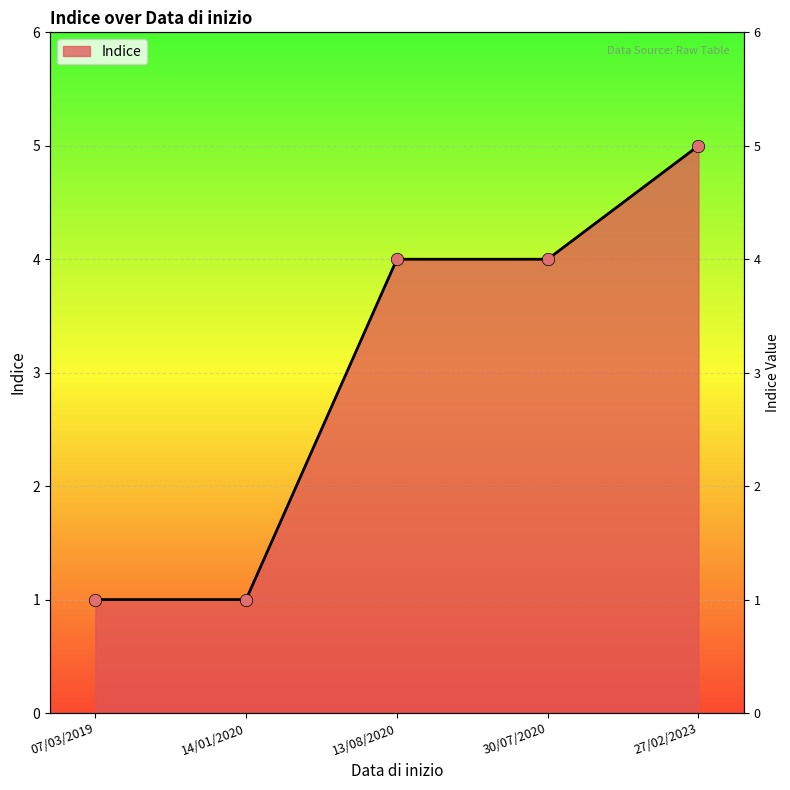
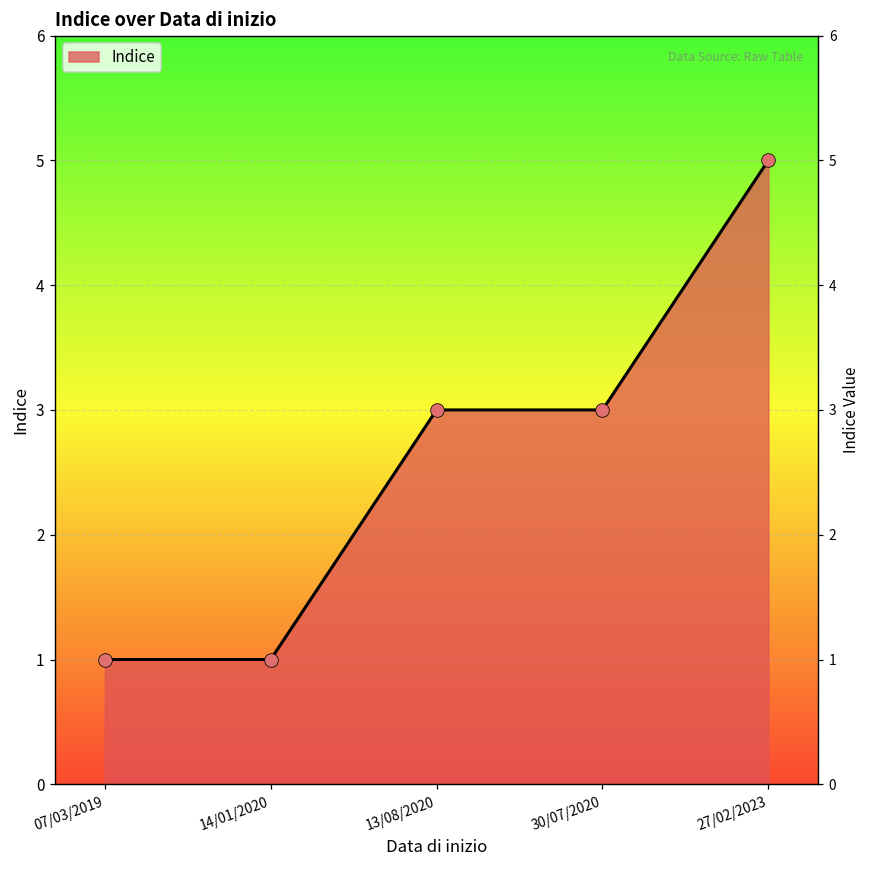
13/08/2020: 4 -> 3
30/07/2020: 4 -> 3
